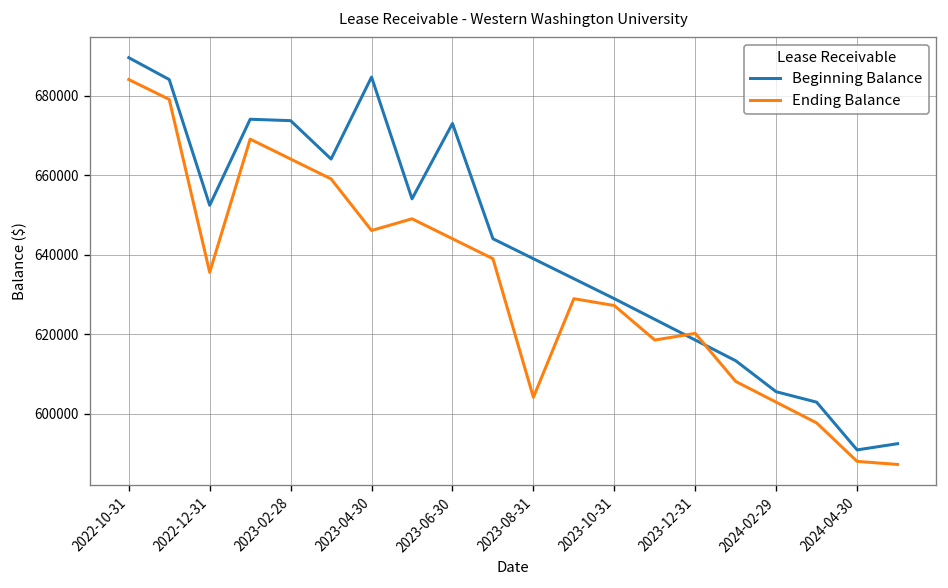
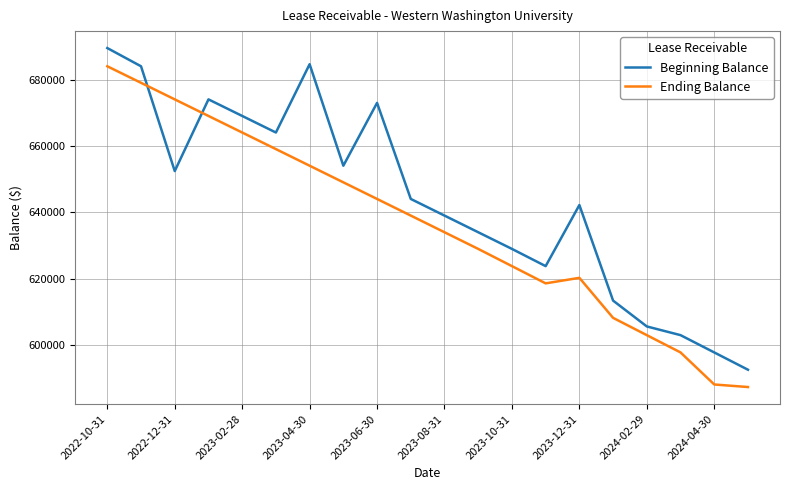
Ending Balance, 2022-12-31: 636000 -> 674000
Beginning Balance, 2023-02-28: 674000 -> 669000
Ending Balance, 2023-04-30: 646000 -> 654000
Ending Balance, 2023-08-31: 604000 -> 634000
Ending Balance, 2023-10-31: 627000 -> 624000
Beginning Balance, 2023-12-31: 619000 -> 642000
Beginning Balance, 2024-04-30: 591000 -> 598000
